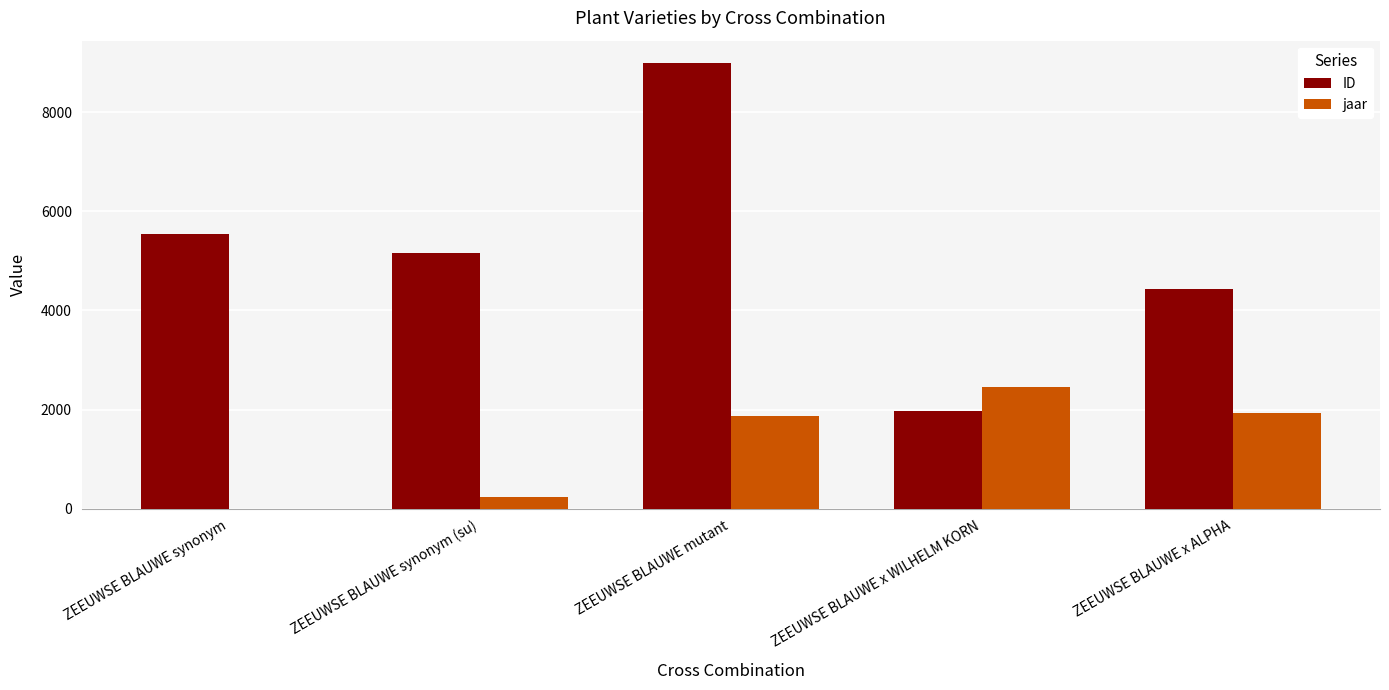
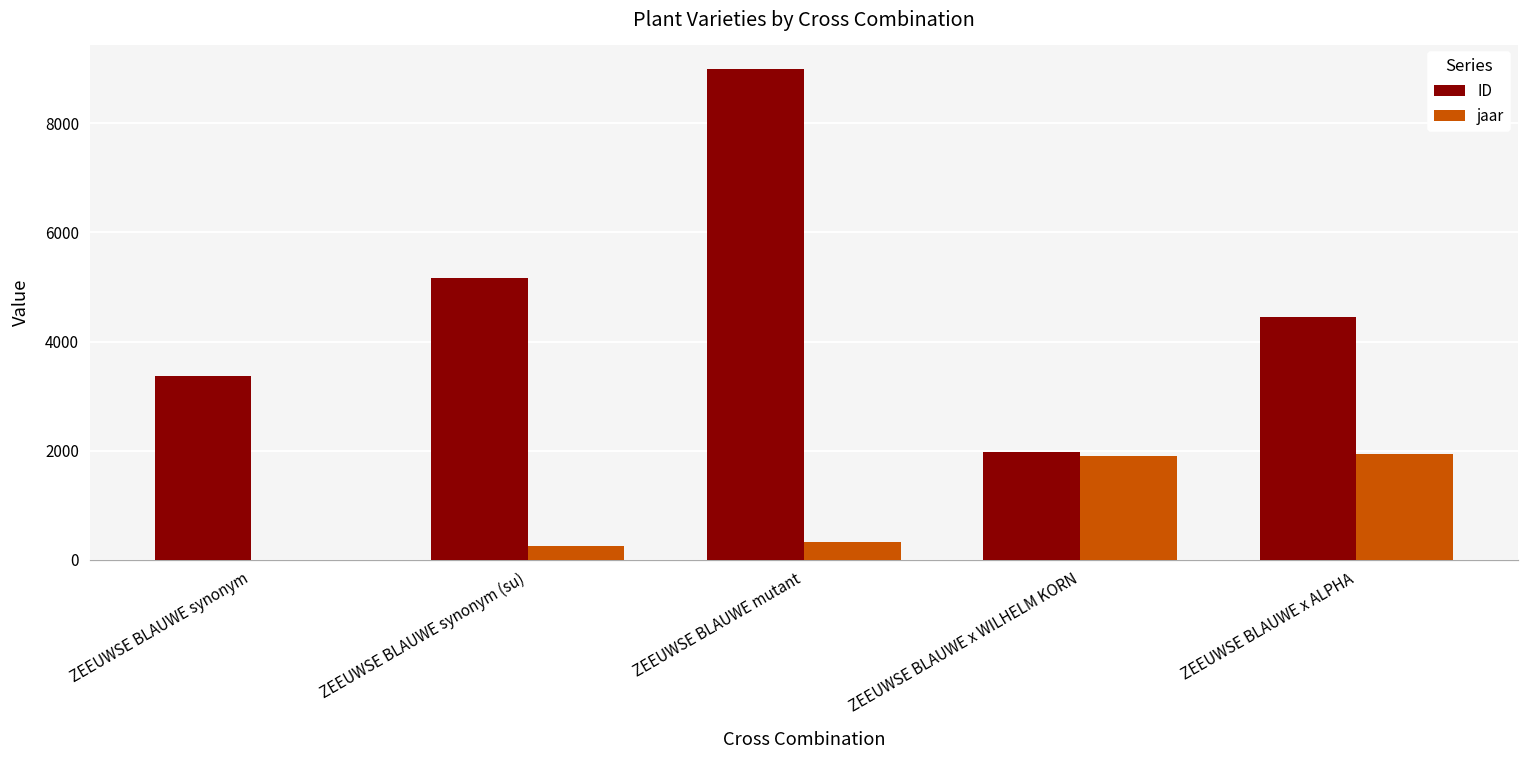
ID, ZEEUWSE BLAUWE synonym: 5500 -> 3400
jaar, ZEEUWSE BLAUWE mutant: 1900 -> 300
jaar, ZEEUWSE BLAUWE x WILHELM KORN: 2500 -> 1900
